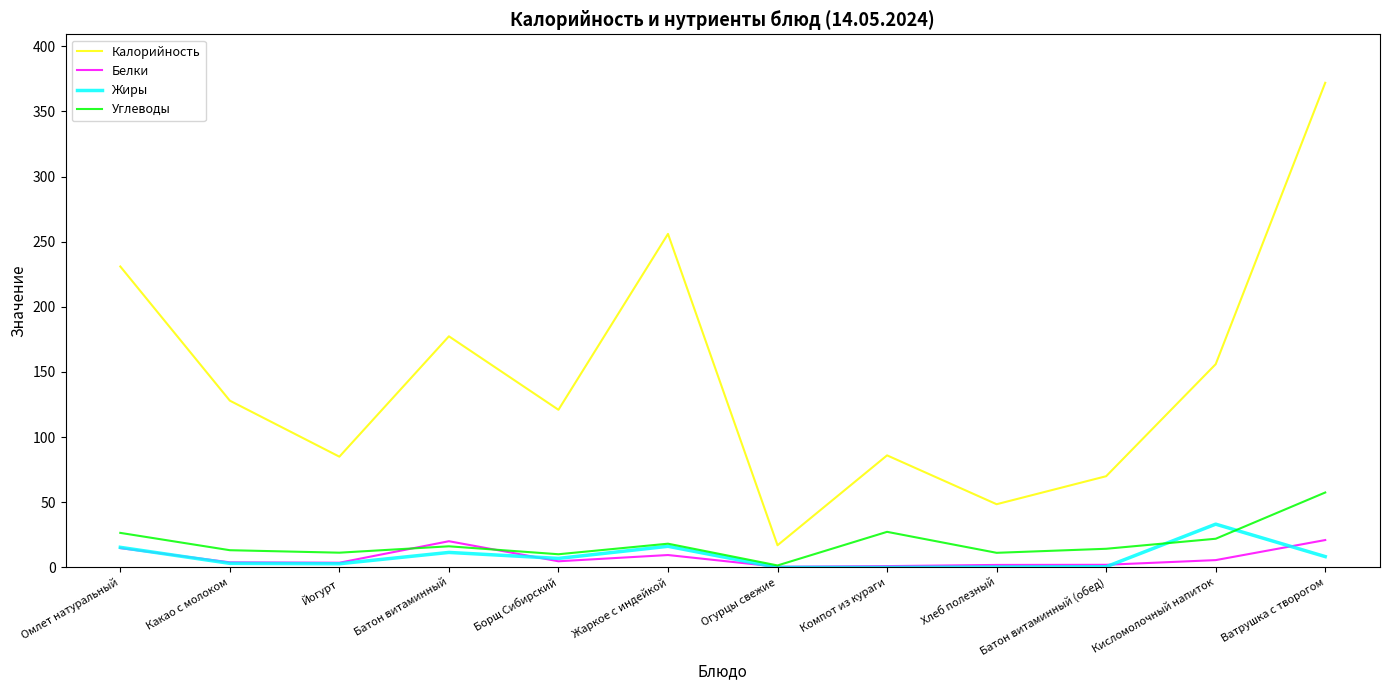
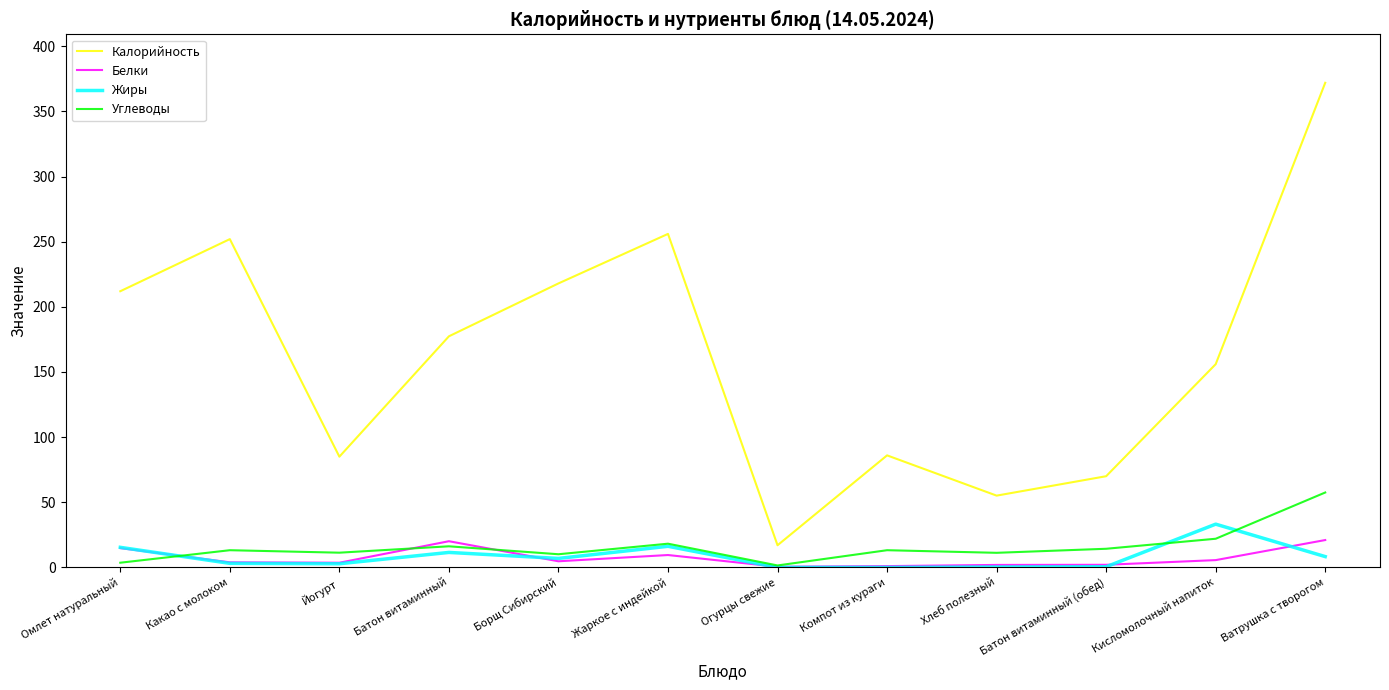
Калорийность, Омлет натуральный: 231 -> 212
Углеводы, Омлет натуральный: 27 -> 4
Калорийность, Какао с молоком: 128 -> 252
Калорийность, Борщ Сибирский: 121 -> 218
Углеводы, Компот из кураги: 27 -> 13
Калорийность, Хлеб полезный: 49 -> 55
